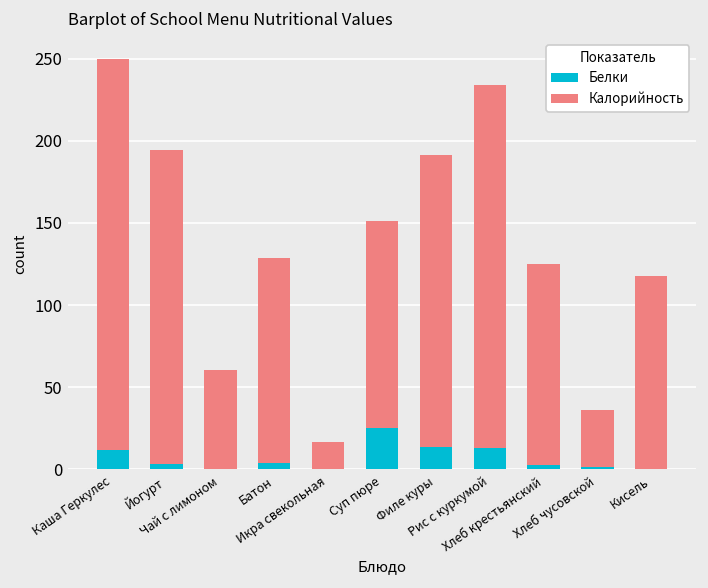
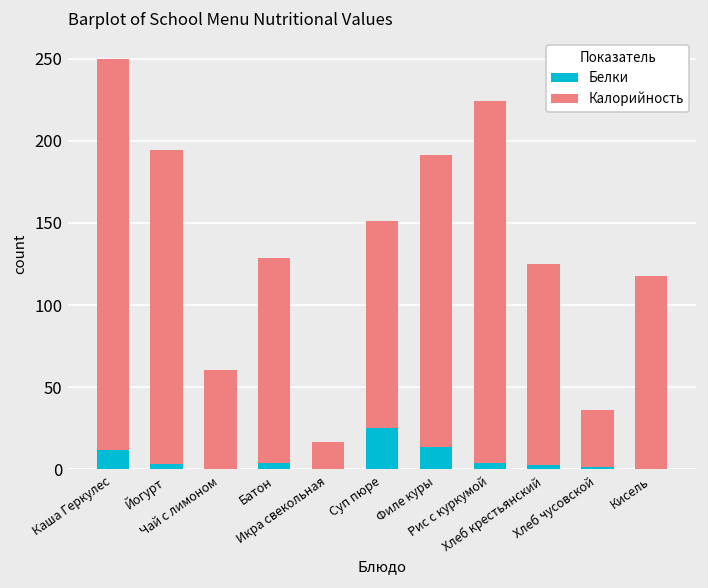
Белки, Рис с куркумой: 13 -> 4
